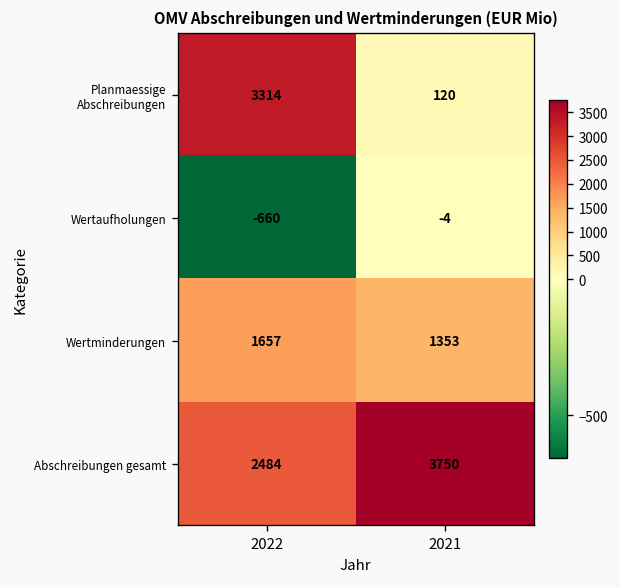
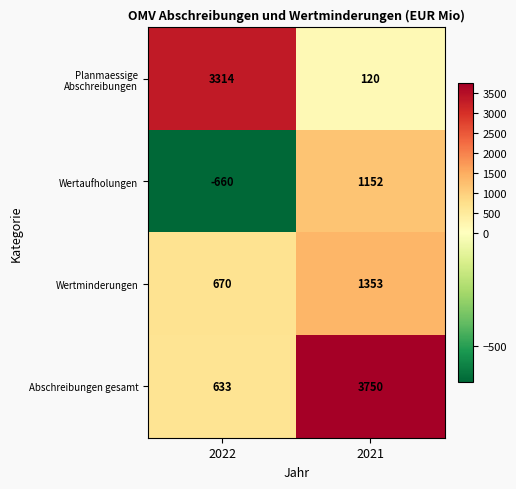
Wertaufholungen, 2021: -4 -> 1152
Wertminderungen, 2022: 1657 -> 670
Abschreibungen gesamt, 2022: 2484 -> 633
